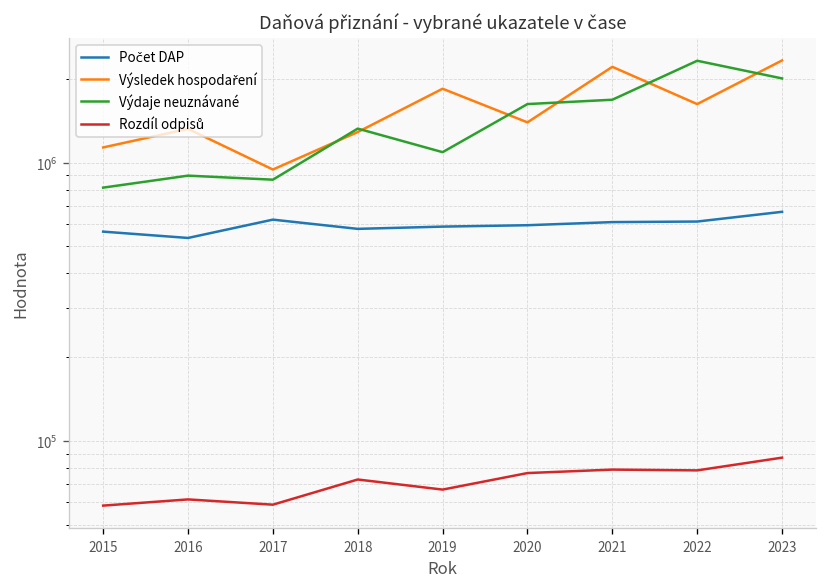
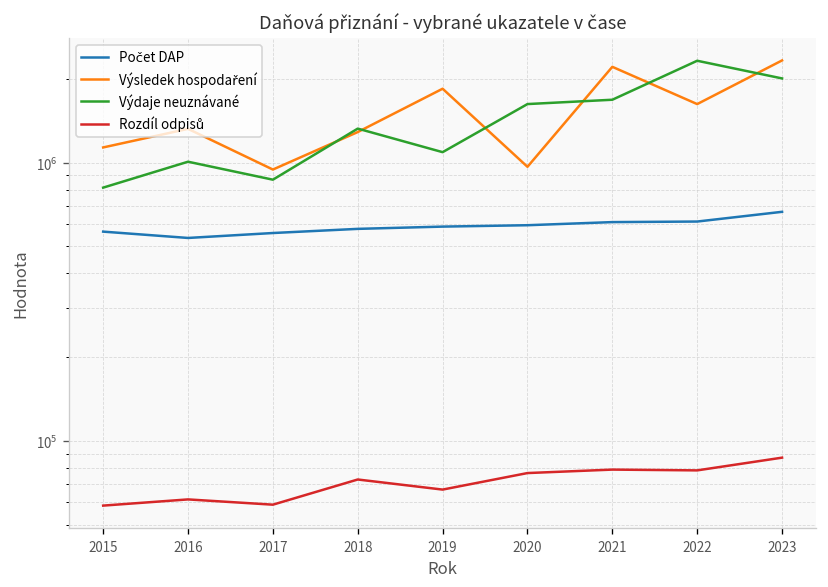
Výdaje neuznávané, 2016: 900000 -> 1000000
Počet DAP, 2017: 620000 -> 560000
Výsledek hospodaření, 2020: 1400000 -> 970000
